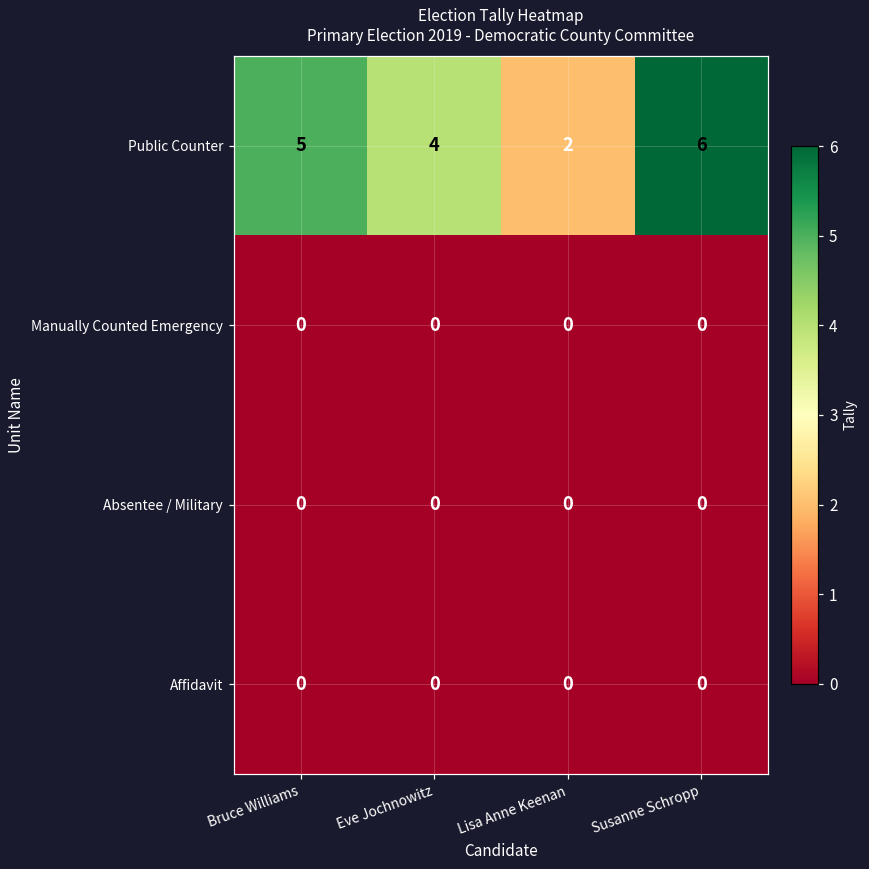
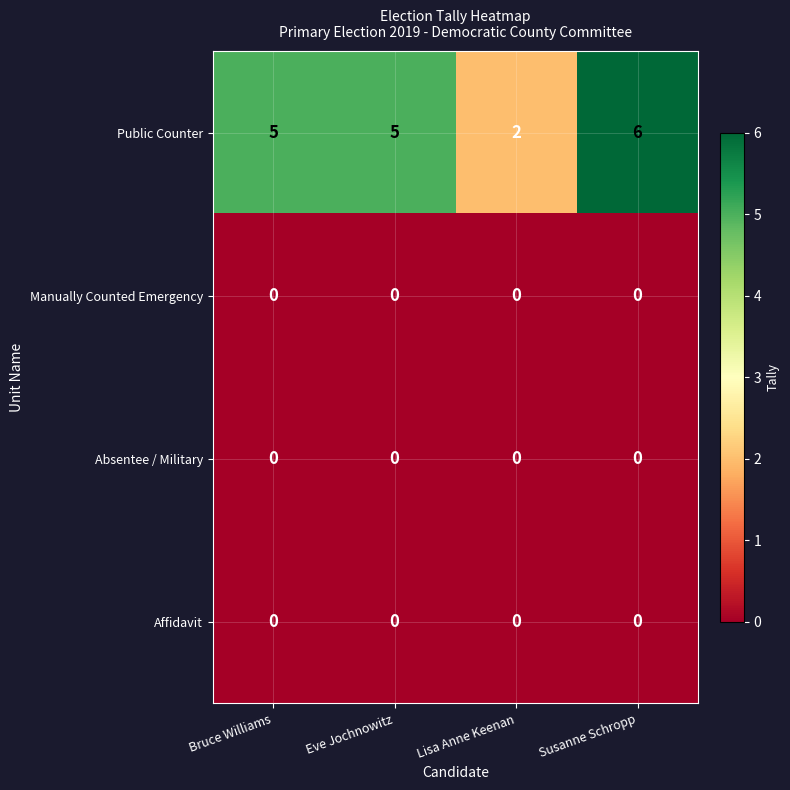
Public Counter, Eve Jochnowitz: 4 -> 5
